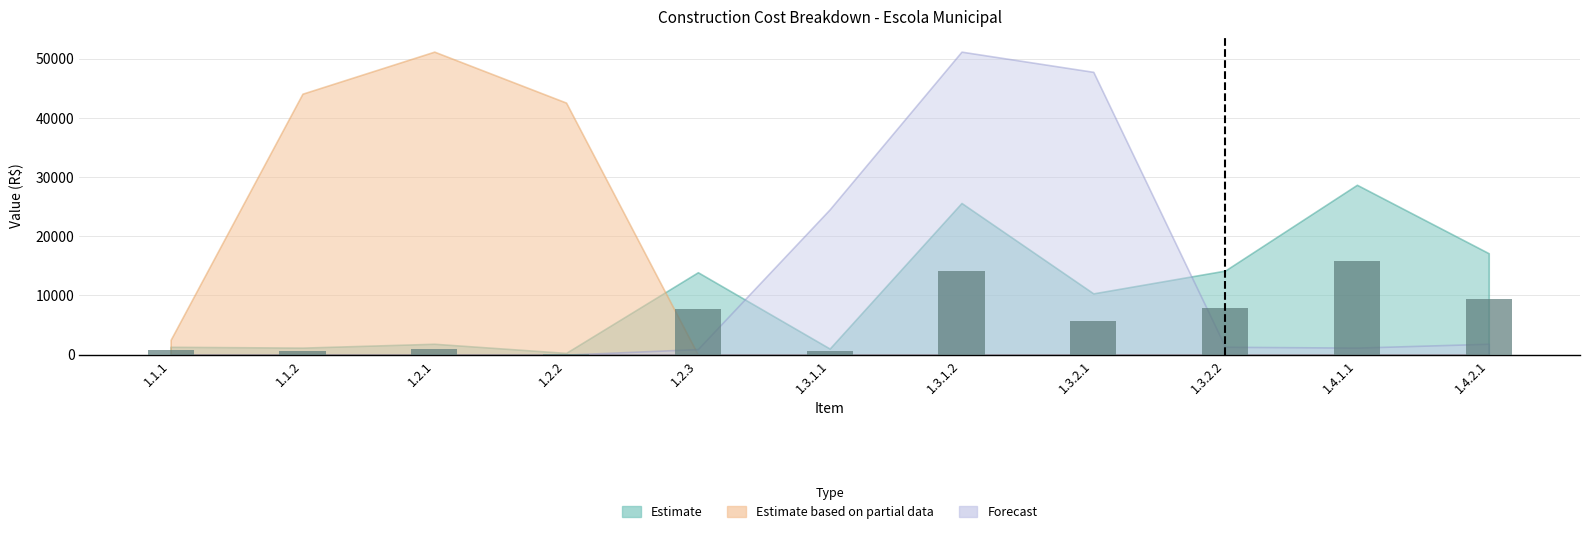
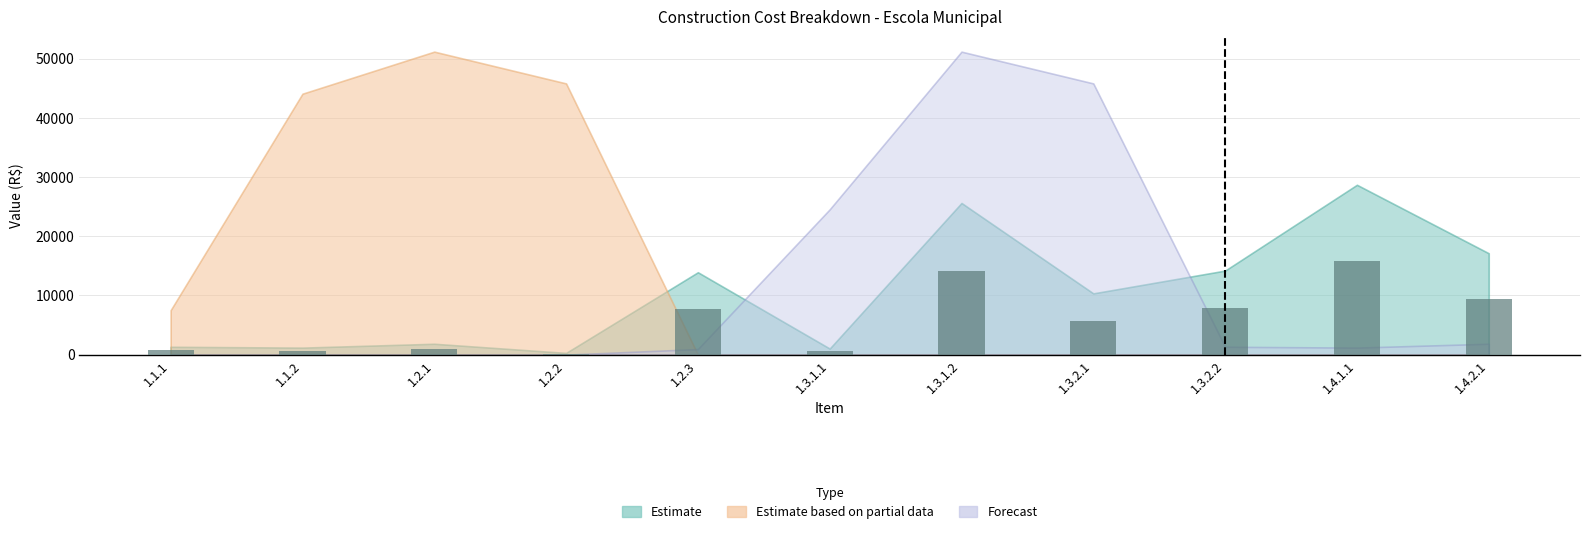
Estimate based on partial data, 1.1.1: 3000 -> 8000
Estimate based on partial data, 1.2.2: 43000 -> 46000
Forecast, 1.3.2.1: 48000 -> 46000
